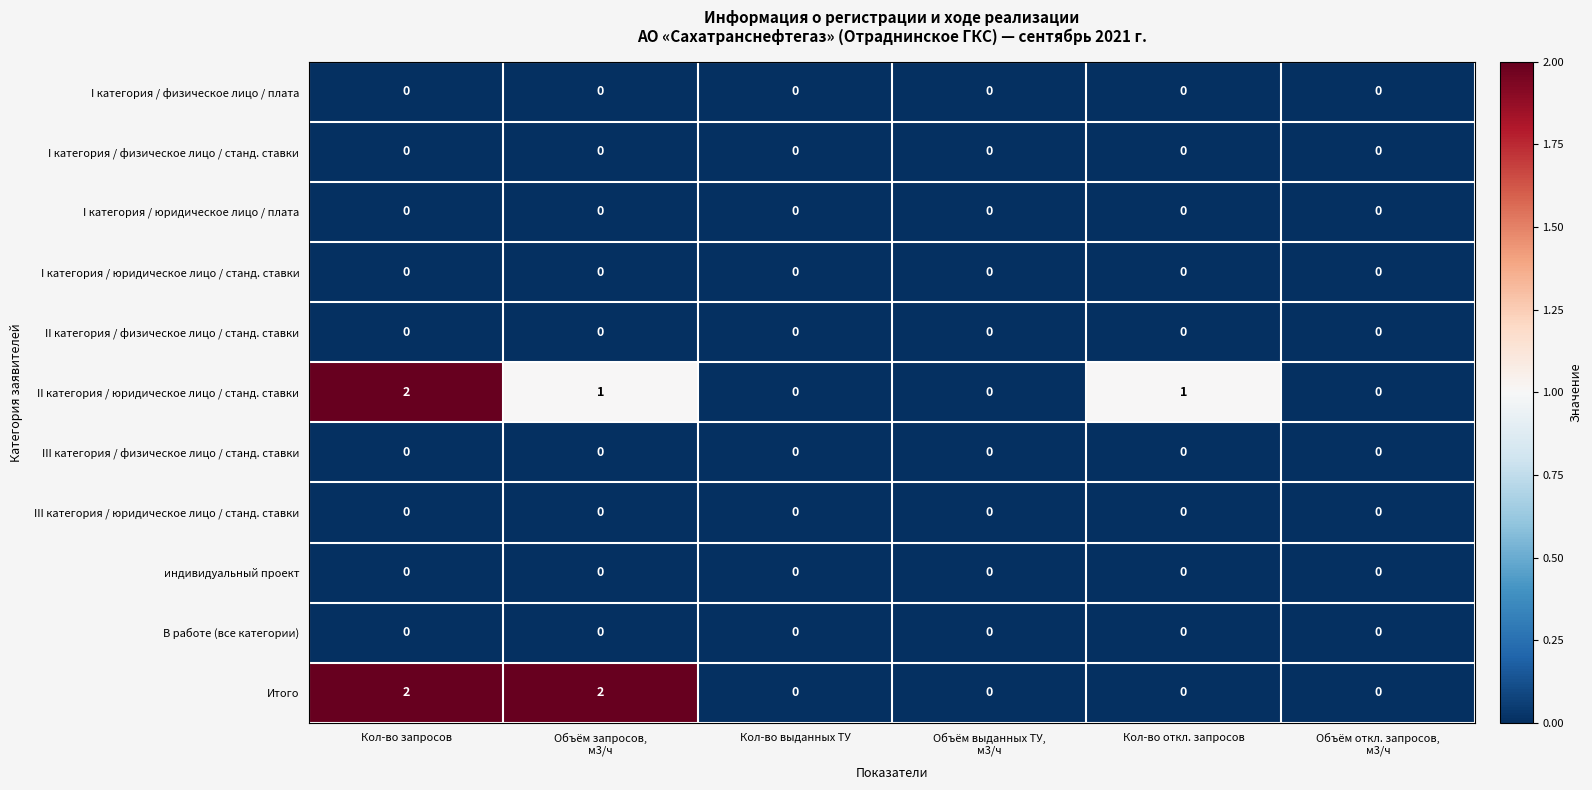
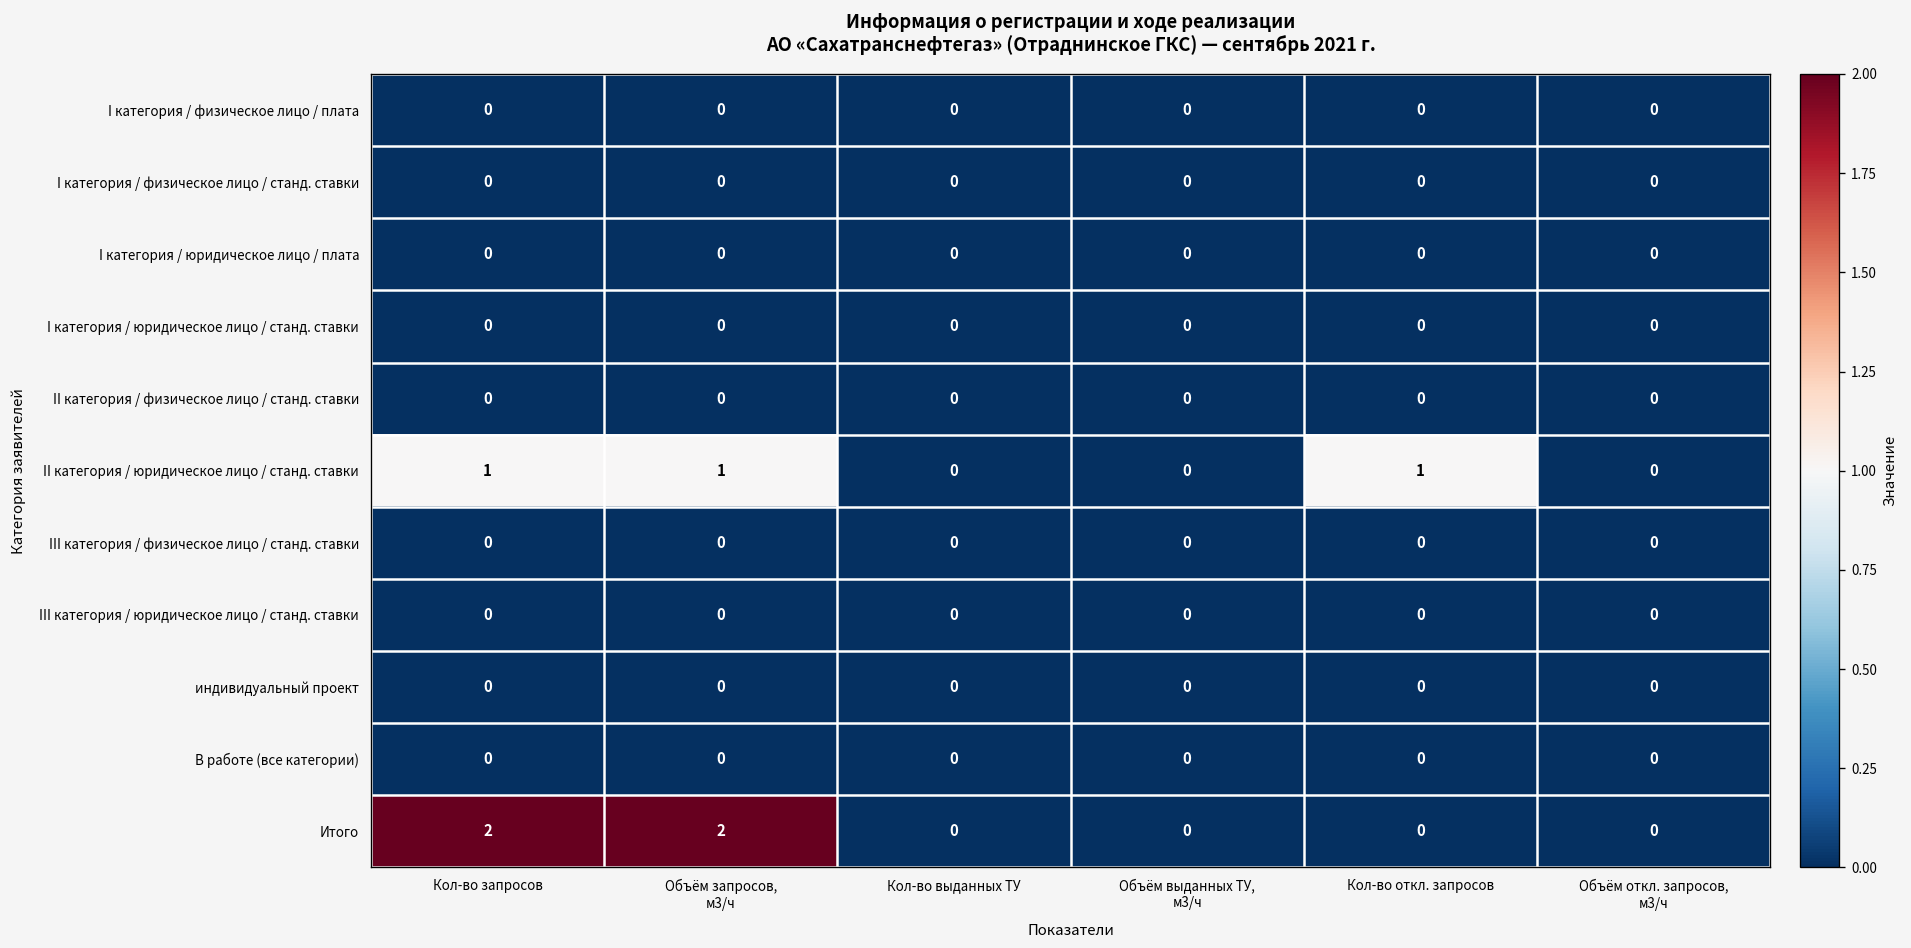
II категория / юридическое лицо / станд. ставки, Кол-во запросов: 2 -> 1
